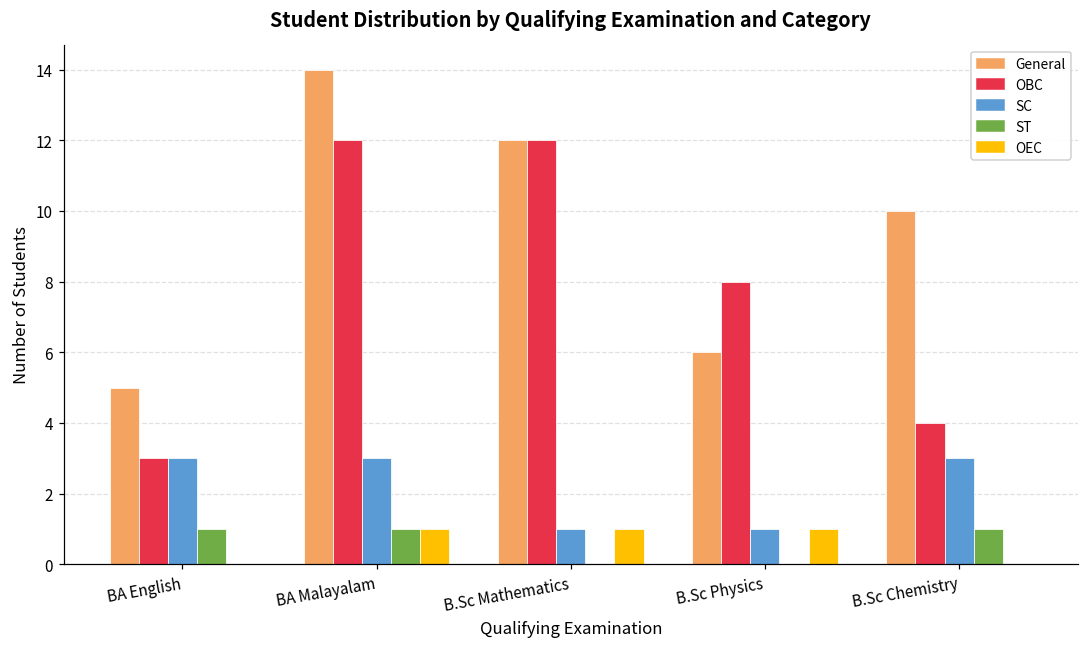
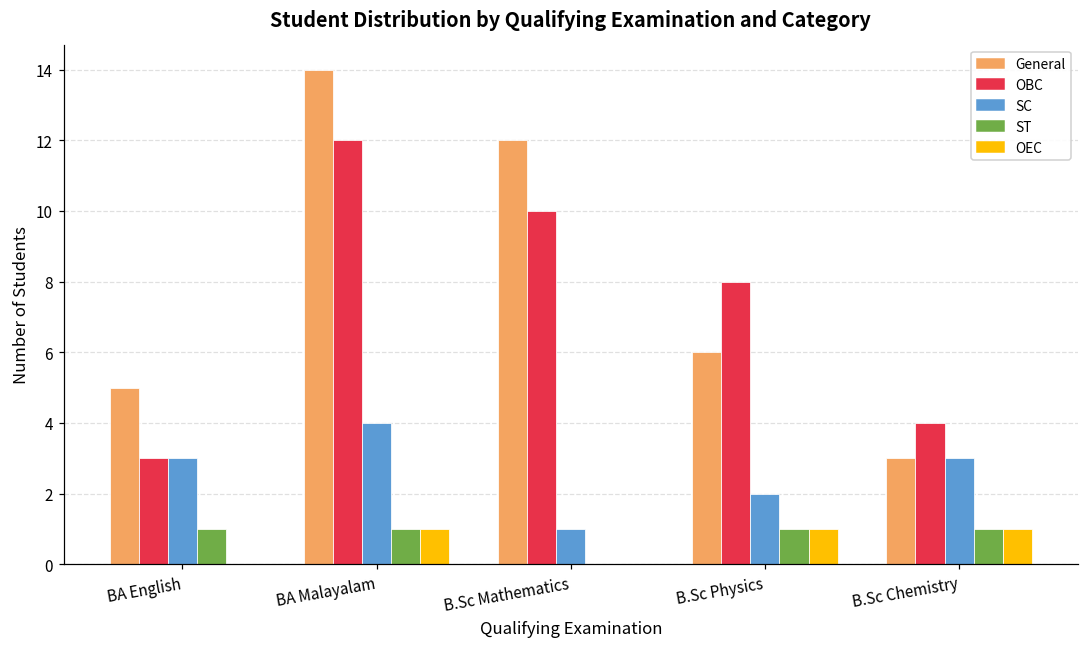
SC, BA Malayalam: 3 -> 4
OBC, B.Sc Mathematics: 12 -> 10
OEC, B.Sc Mathematics: 1 -> 0
SC, B.Sc Physics: 1 -> 2
ST, B.Sc Physics: 0 -> 1
General, B.Sc Chemistry: 10 -> 3
OEC, B.Sc Chemistry: 0 -> 1
